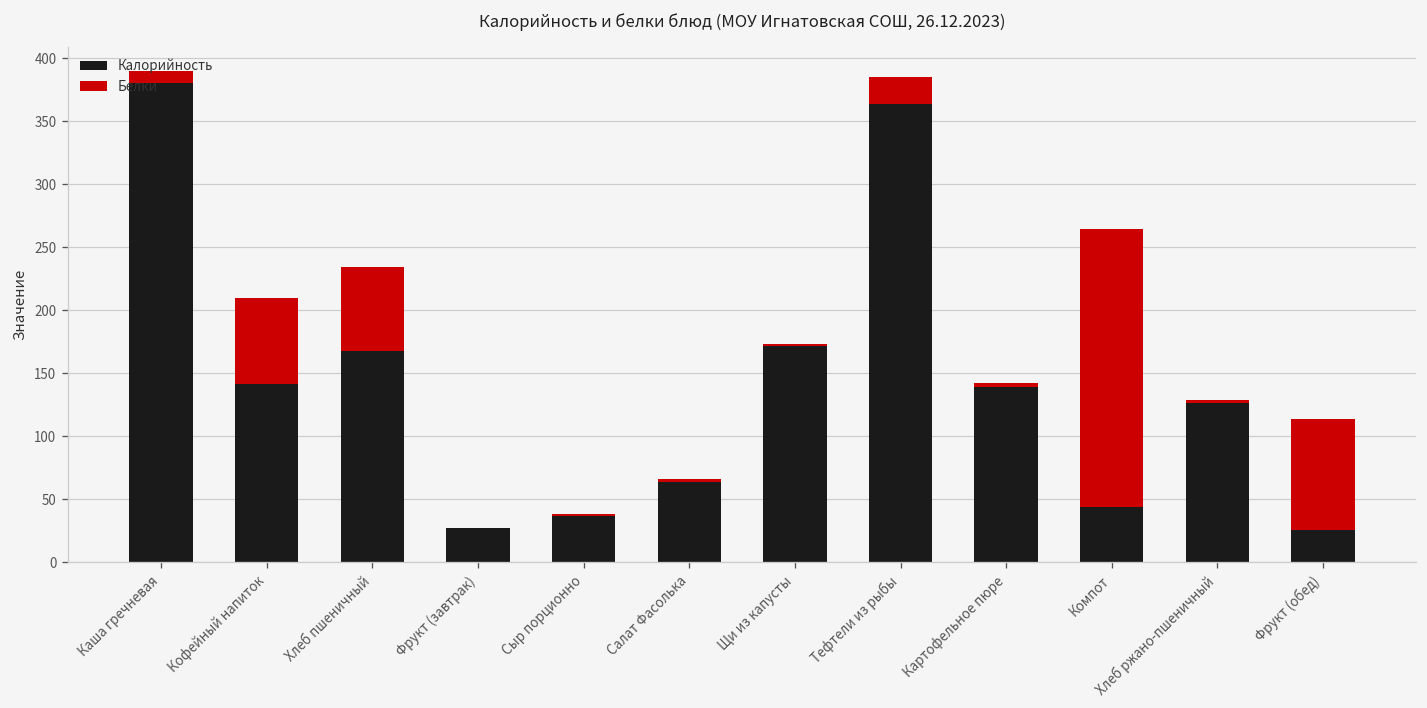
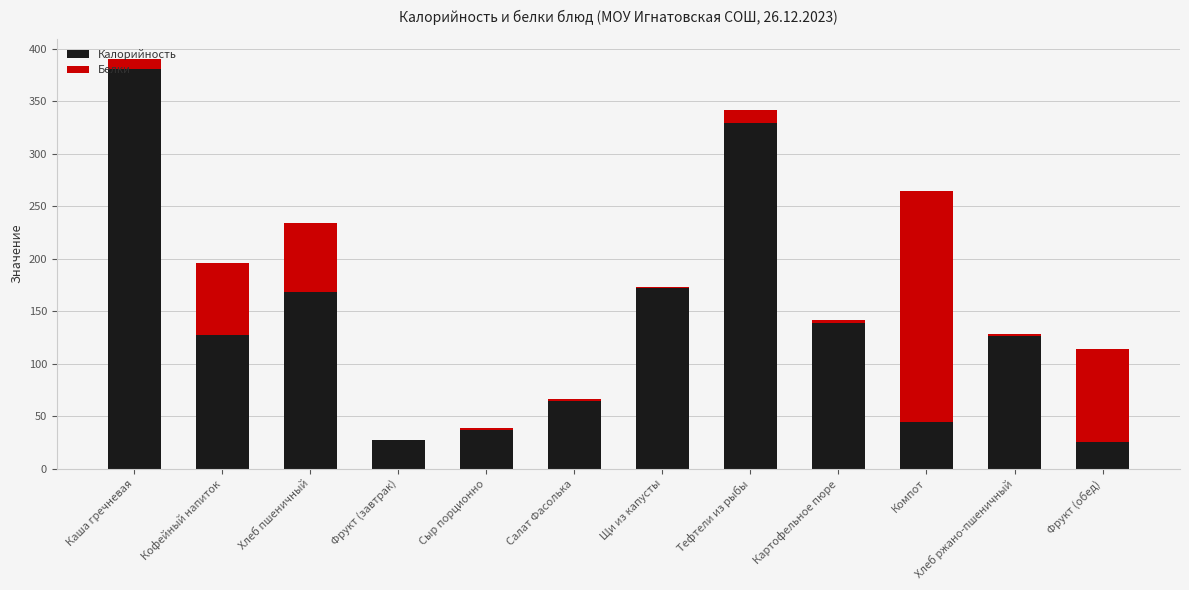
Калорийность, Кофейный напиток: 141 -> 128
Калорийность, Тефтели из рыбы: 364 -> 329
Белки, Тефтели из рыбы: 21 -> 13
